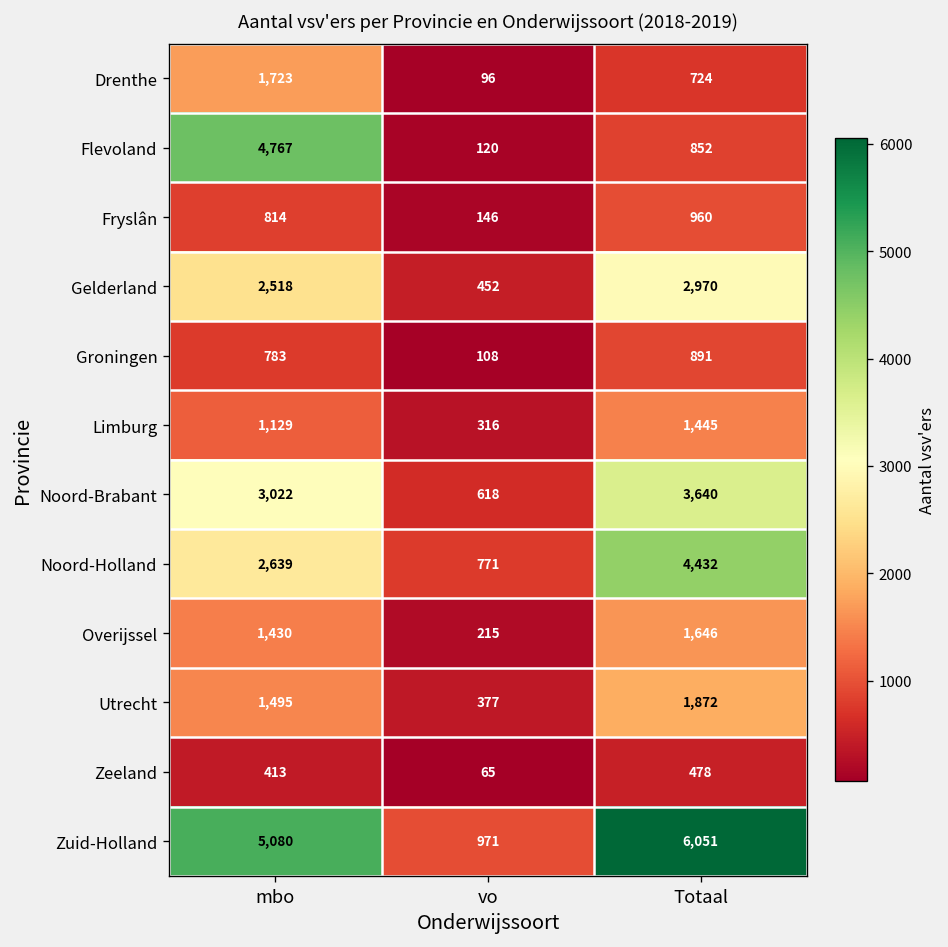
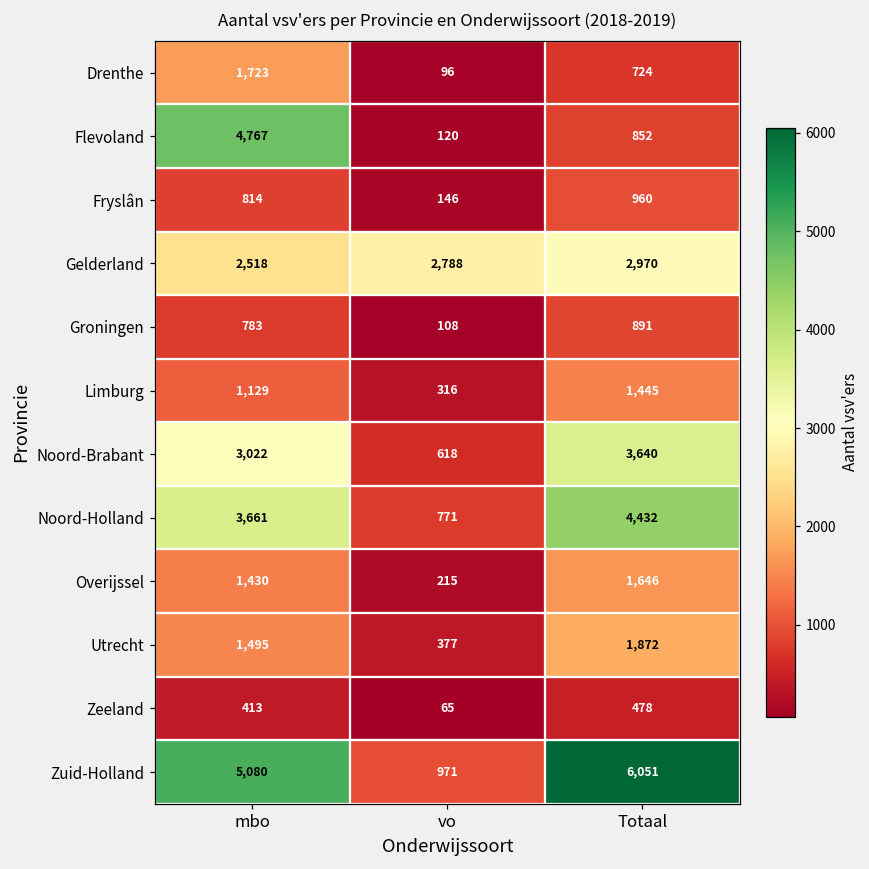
Gelderland, vo: 452 -> 2,788
Noord-Holland, mbo: 2,639 -> 3,661
